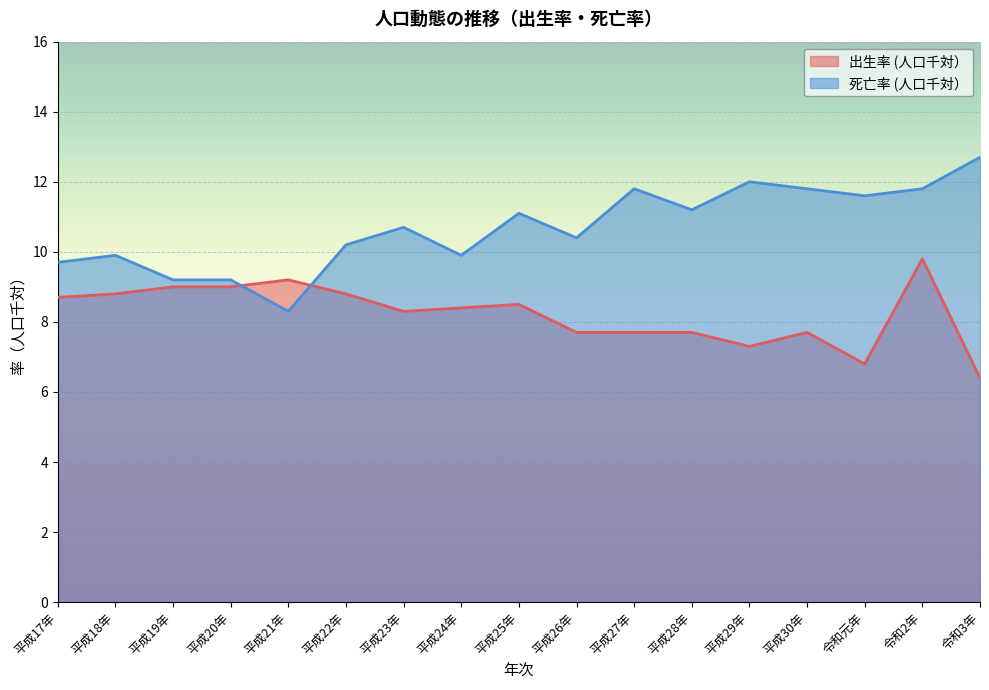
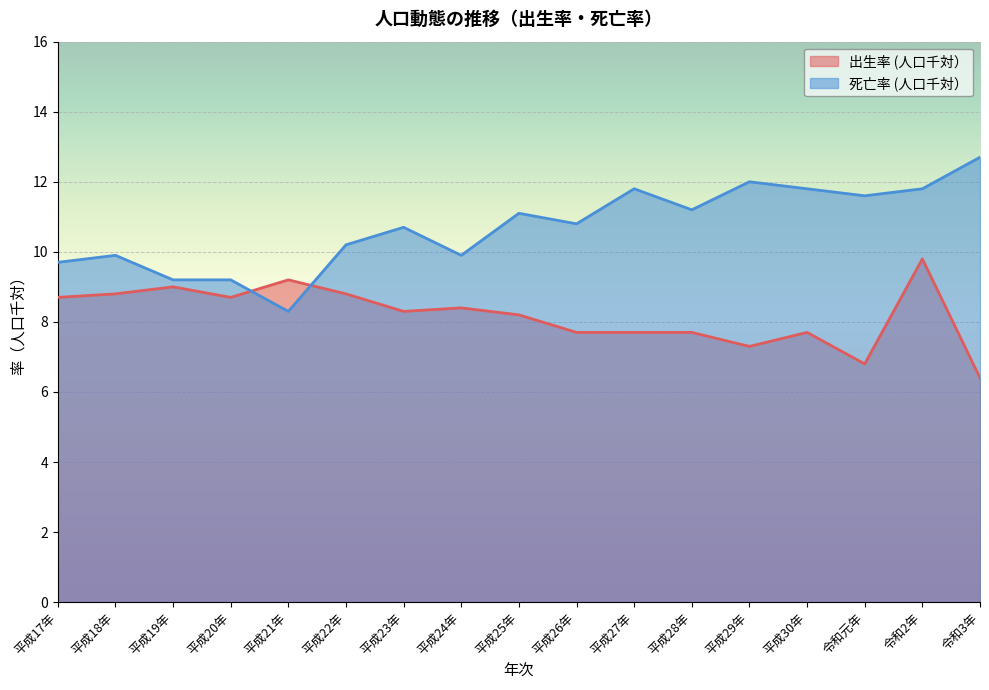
出生率 (人口千対）, 平成20年: 9.0 -> 8.7
出生率 (人口千対）, 平成25年: 8.5 -> 8.2
死亡率 (人口千対）, 平成26年: 10.4 -> 10.8
